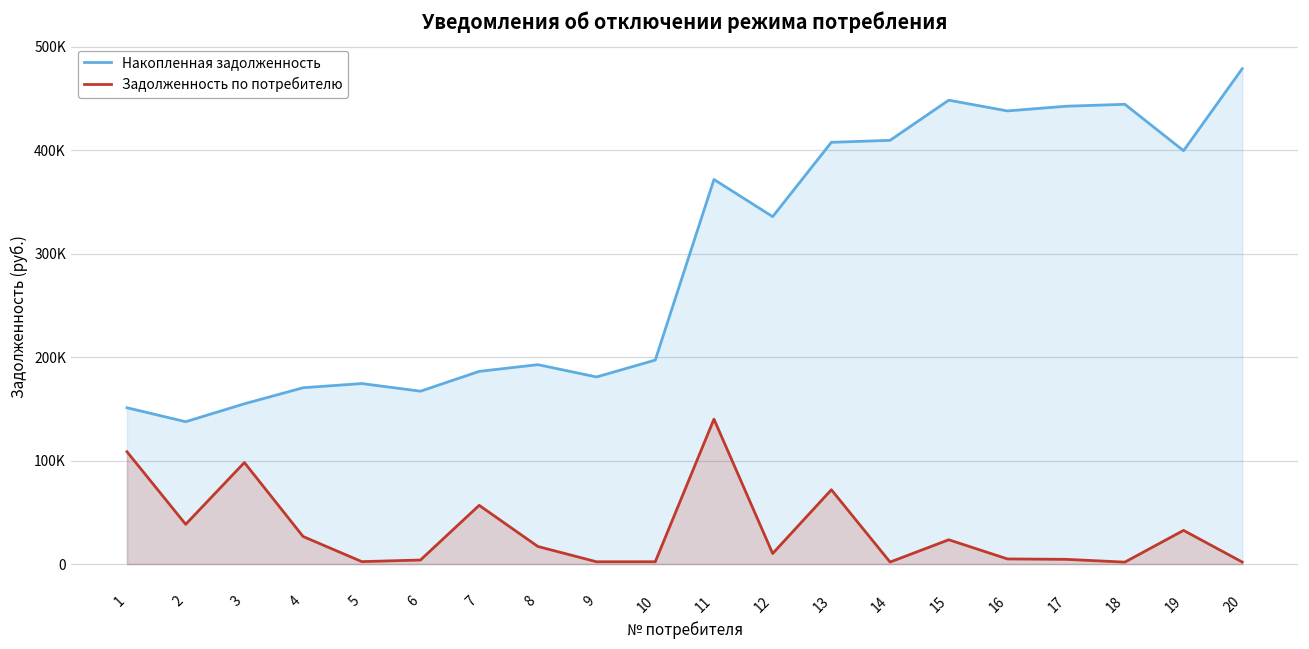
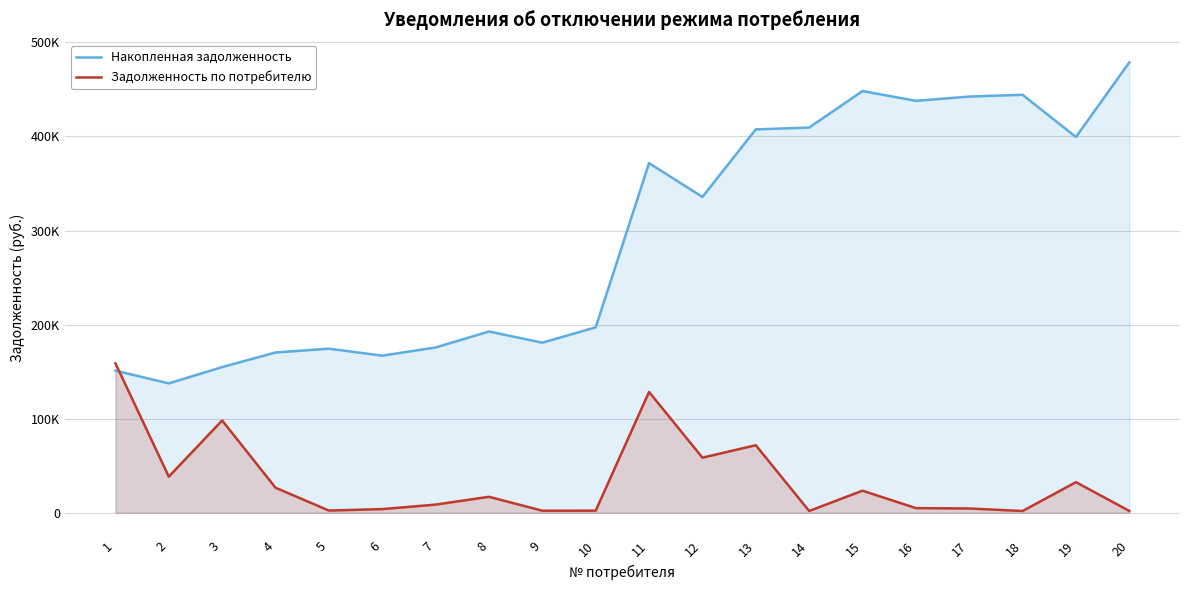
Задолженность по потребителю, 1: 110000 -> 160000
Накопленная задолженность, 7: 190000 -> 180000
Задолженность по потребителю, 7: 60000 -> 10000
Задолженность по потребителю, 11: 140000 -> 130000
Задолженность по потребителю, 12: 10000 -> 60000
